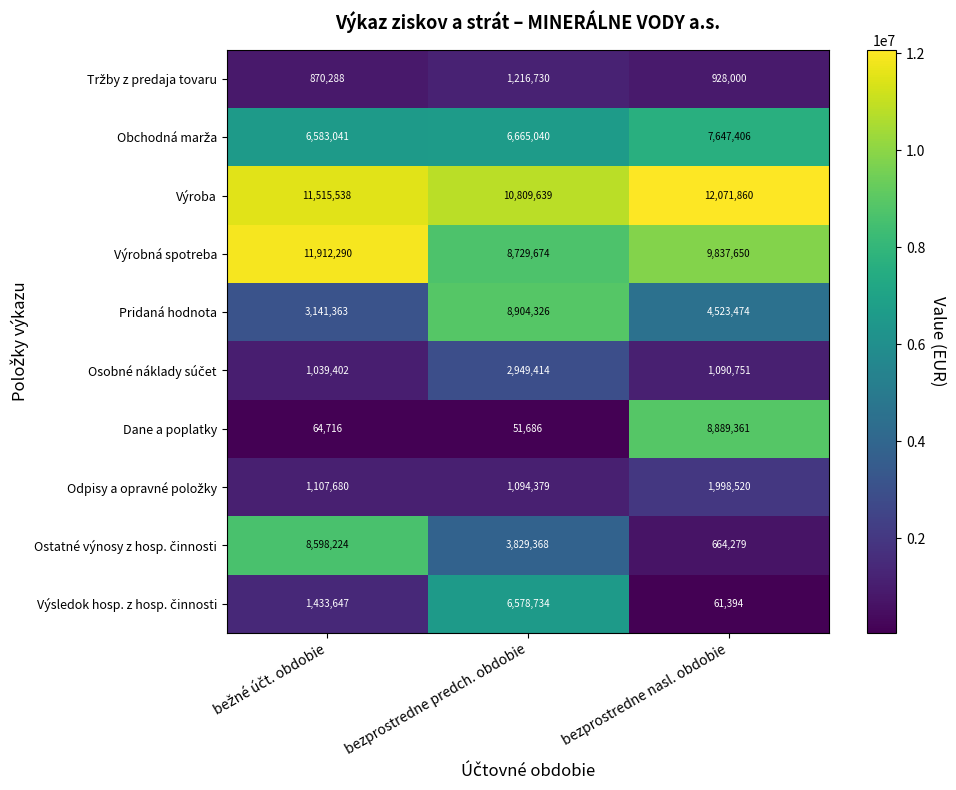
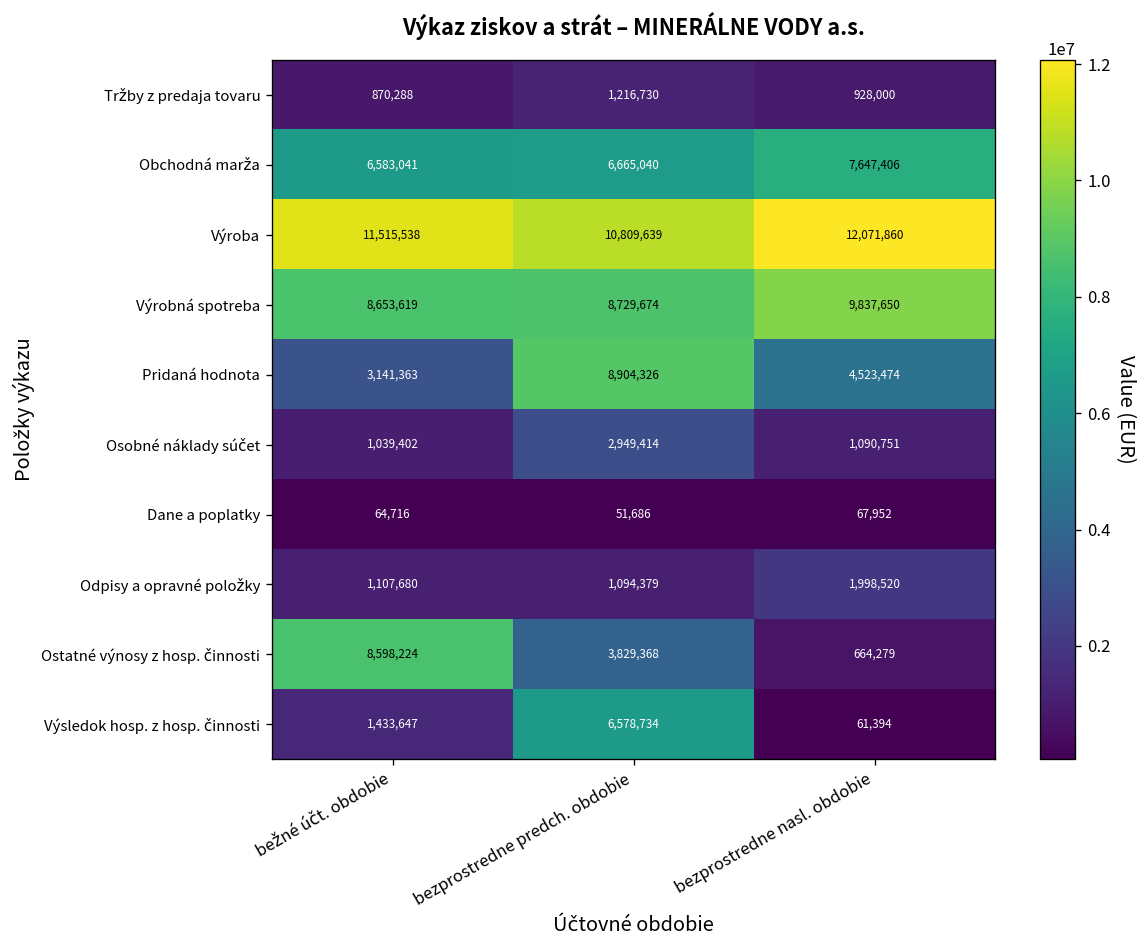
Výrobná spotreba, bežné účt. obdobie: 11,912,290 -> 8,653,619
Dane a poplatky, bezprostredne nasl. obdobie: 8,889,361 -> 67,952
